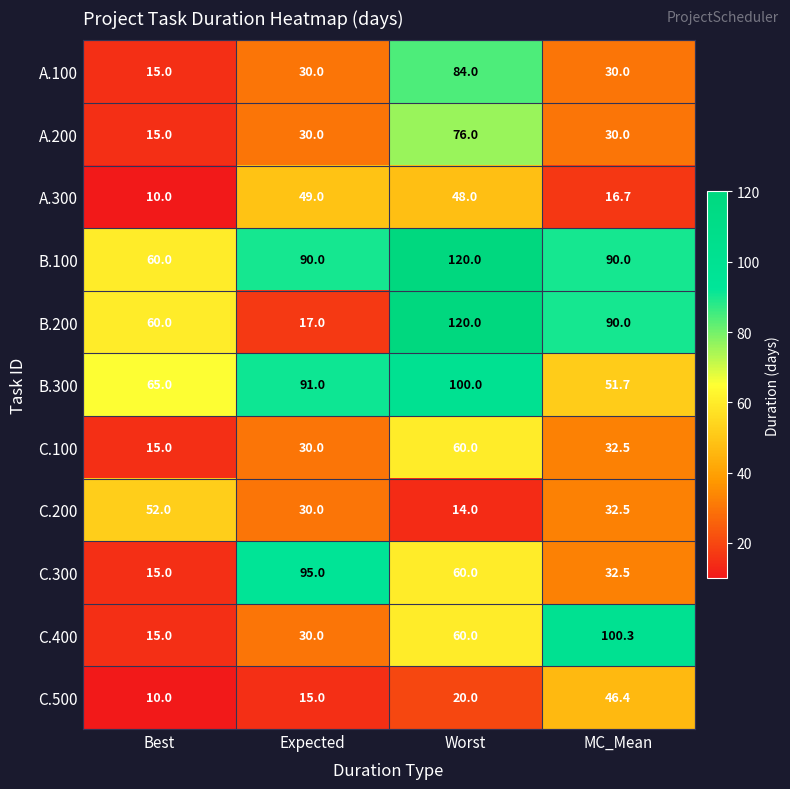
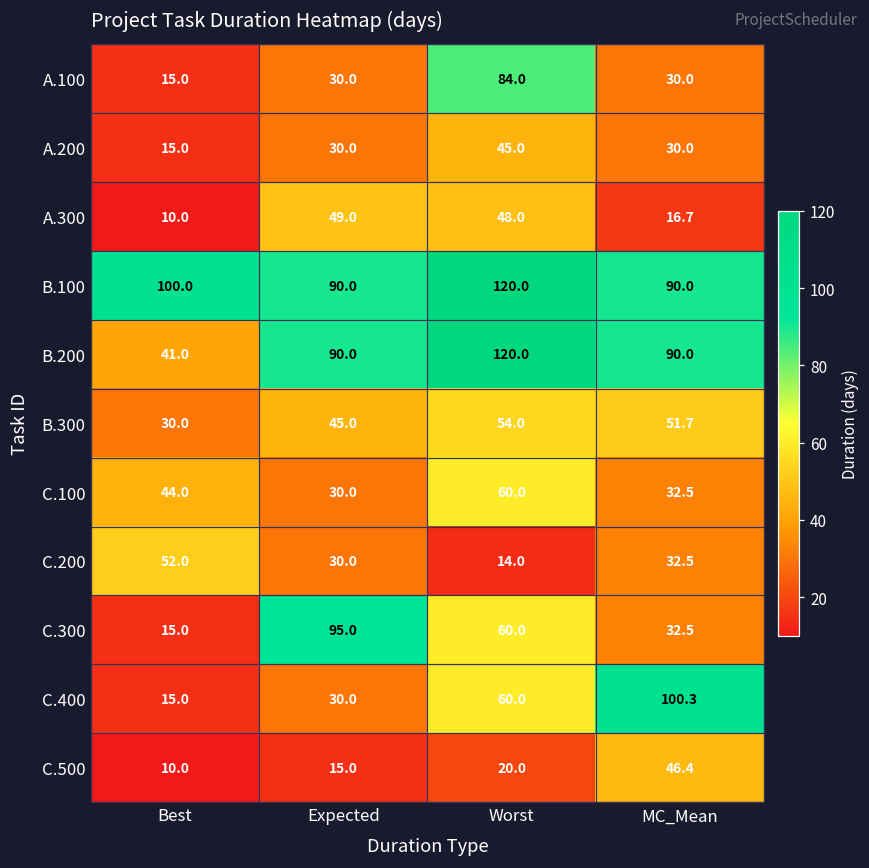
A.200, Worst: 76.0 -> 45.0
B.100, Best: 60.0 -> 100.0
B.200, Best: 60.0 -> 41.0
B.200, Expected: 17.0 -> 90.0
B.300, Best: 65.0 -> 30.0
B.300, Expected: 91.0 -> 45.0
B.300, Worst: 100.0 -> 54.0
C.100, Best: 15.0 -> 44.0
